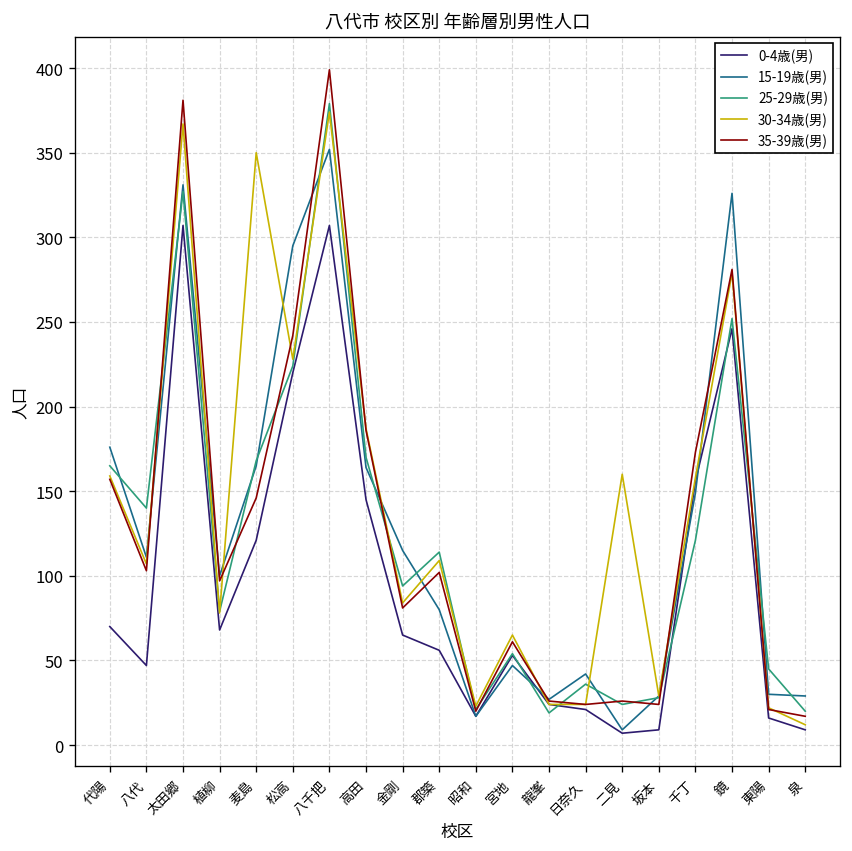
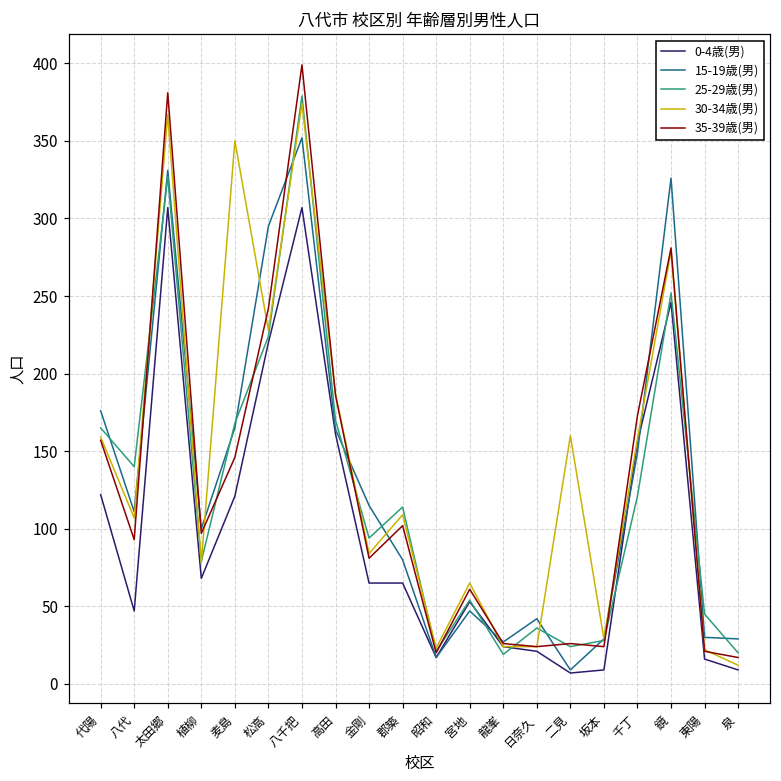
0-4歳(男), 代陽: 70 -> 122
35-39歳(男), 八代: 103 -> 93
0-4歳(男), 高田: 145 -> 161
0-4歳(男), 郡築: 56 -> 65
